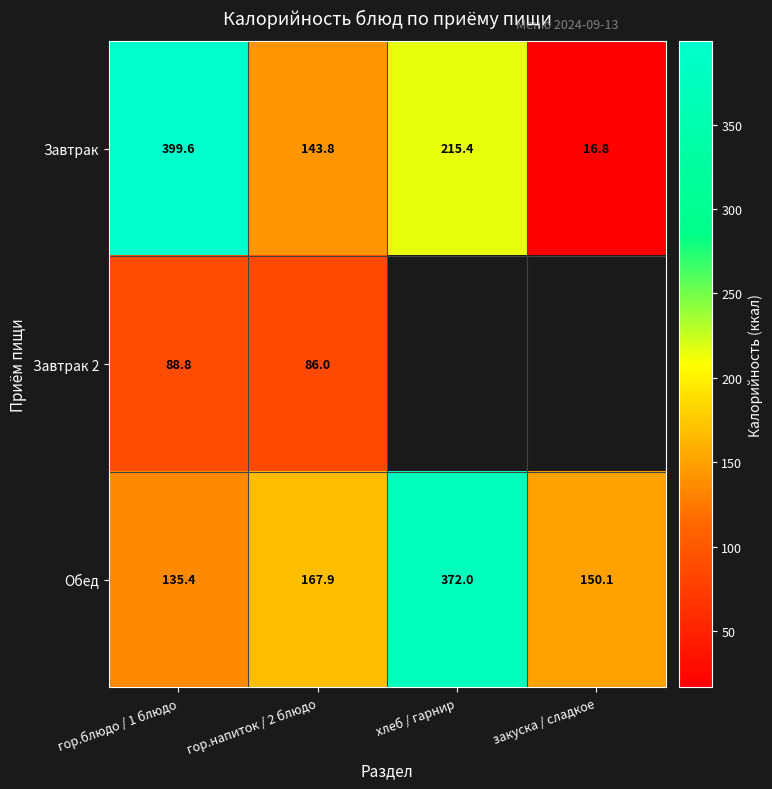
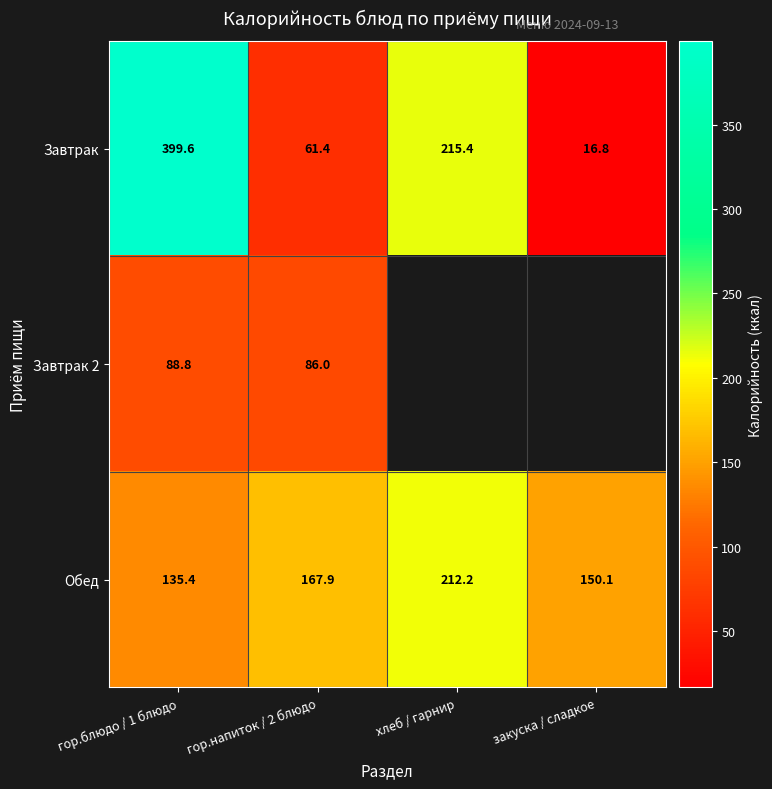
Завтрак, гор.напиток / 2 блюдо: 143.8 -> 61.4
Обед, хлеб / гарнир: 372.0 -> 212.2
